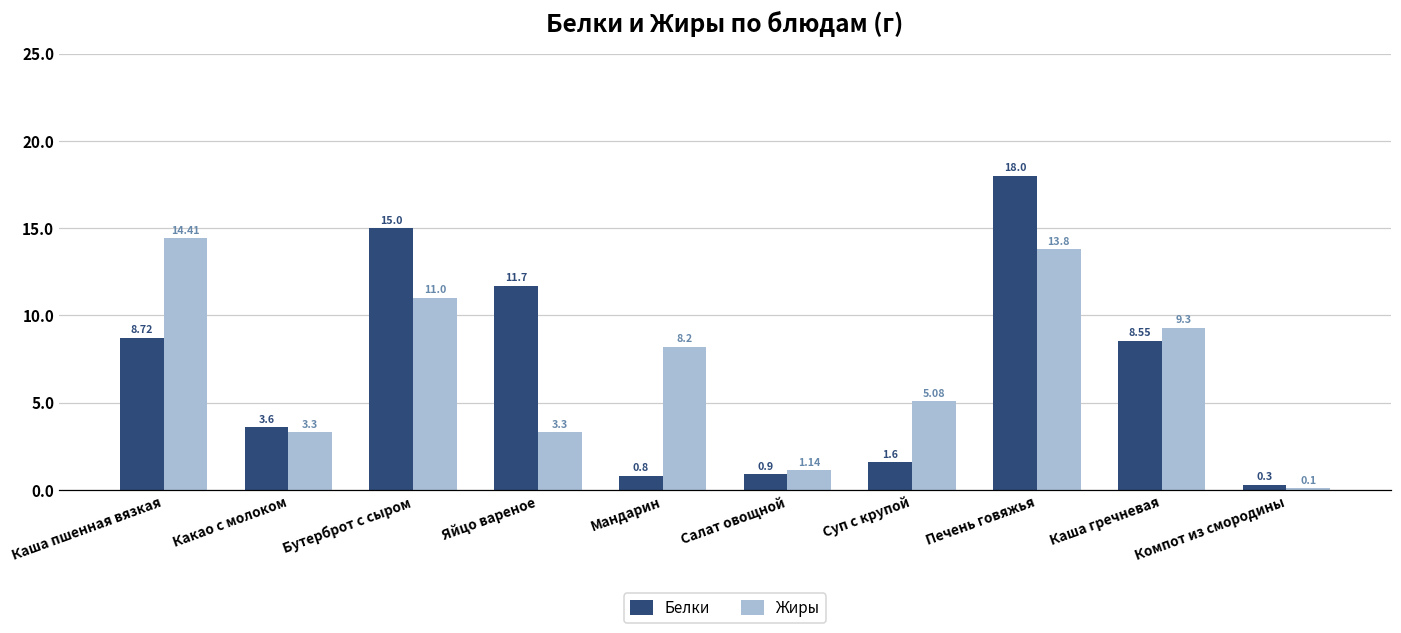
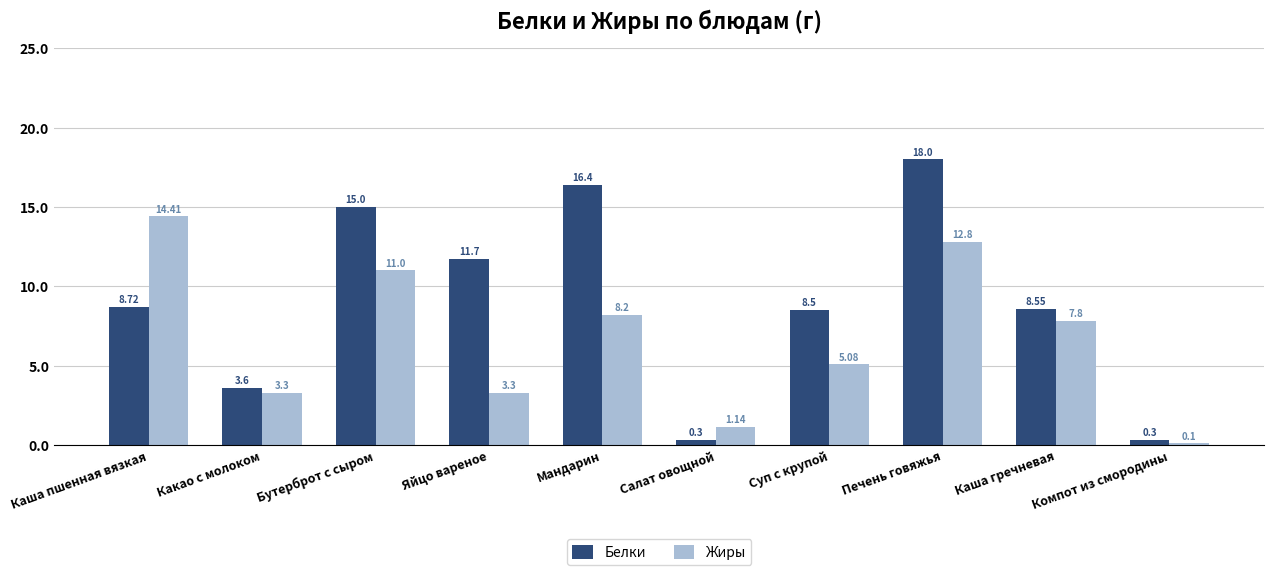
Белки, Мандарин: 0.8 -> 16.4
Белки, Салат овощной: 0.9 -> 0.3
Белки, Суп с крупой: 1.6 -> 8.5
Жиры, Печень говяжья: 13.8 -> 12.8
Жиры, Каша гречневая: 9.3 -> 7.8
